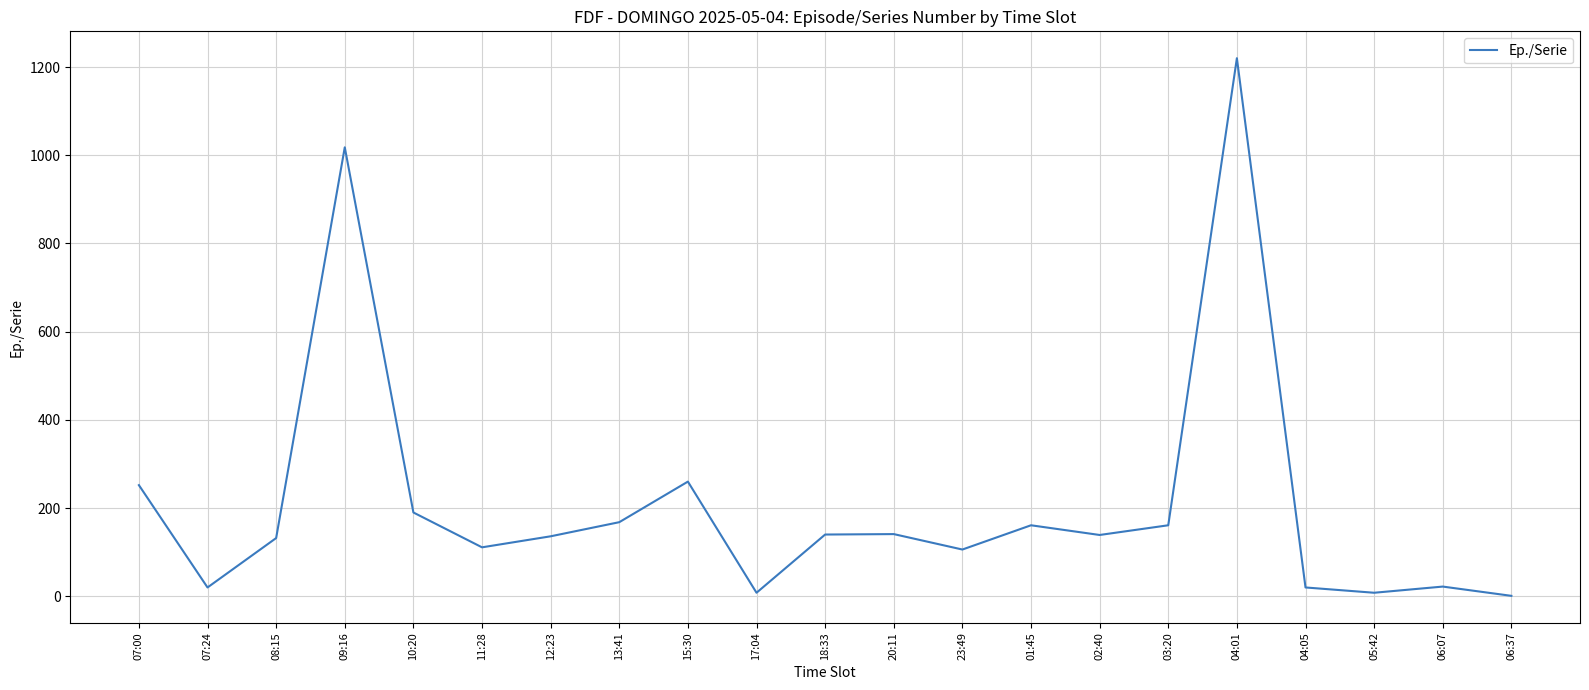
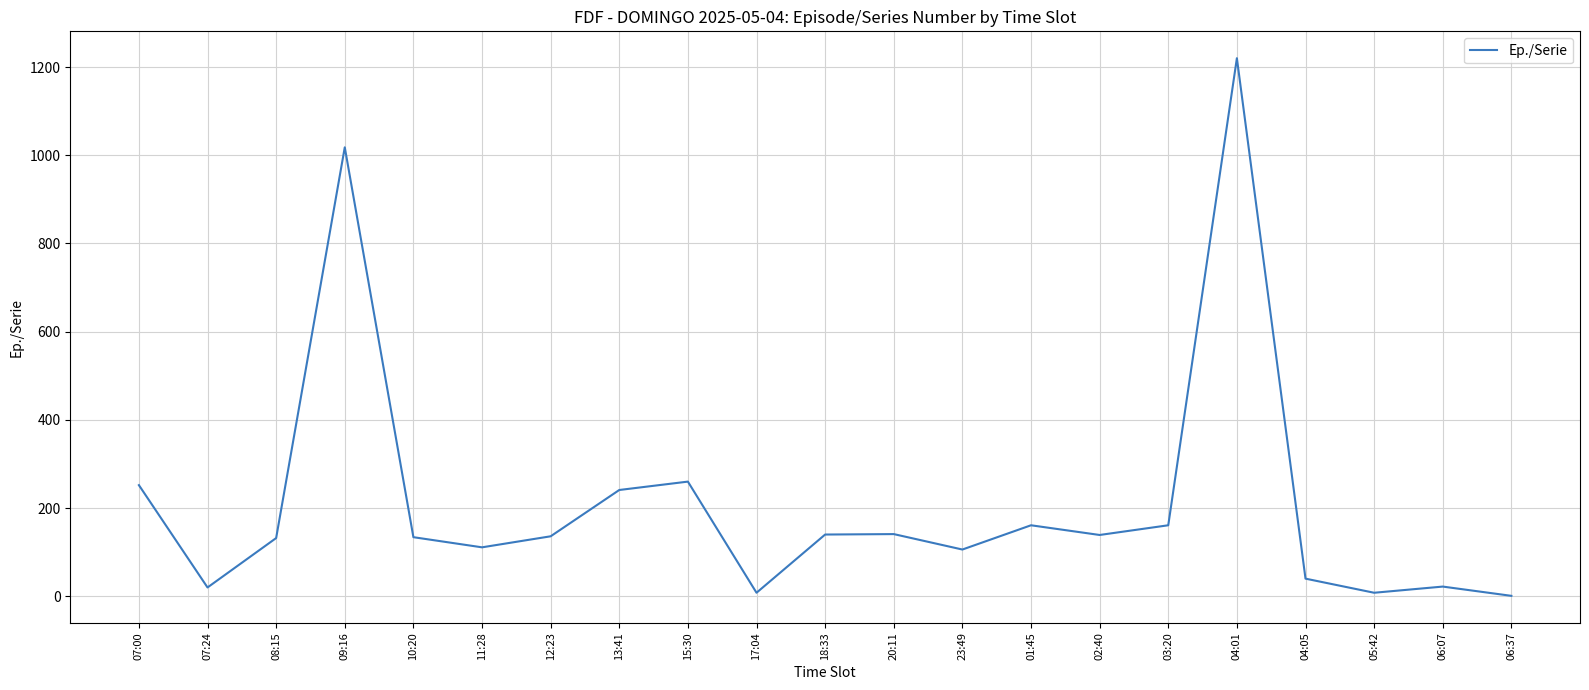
10:20: 190 -> 130
13:41: 170 -> 240
04:05: 20 -> 40
